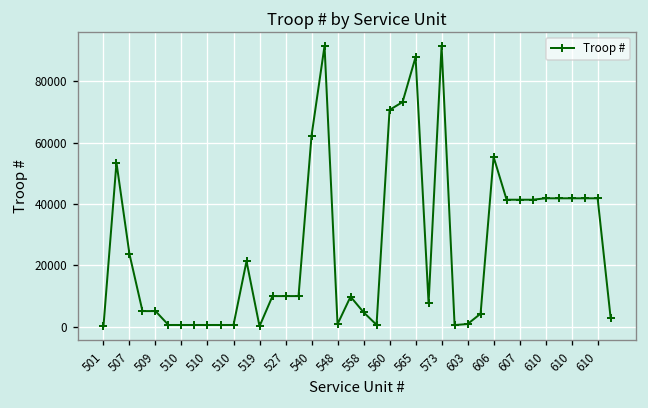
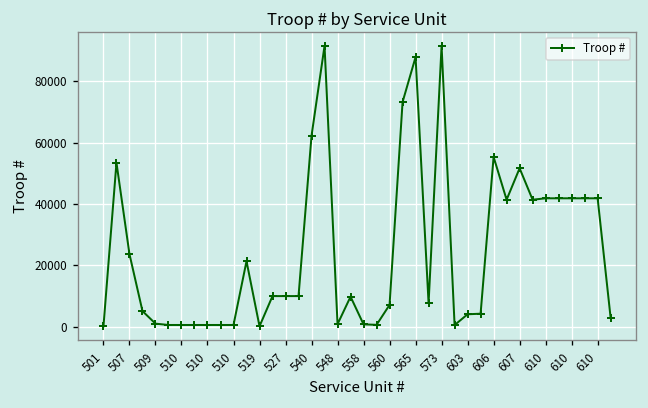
509: 5000 -> 1000
558: 5000 -> 1000
560: 71000 -> 7000
603: 1000 -> 4000
607: 41000 -> 52000
